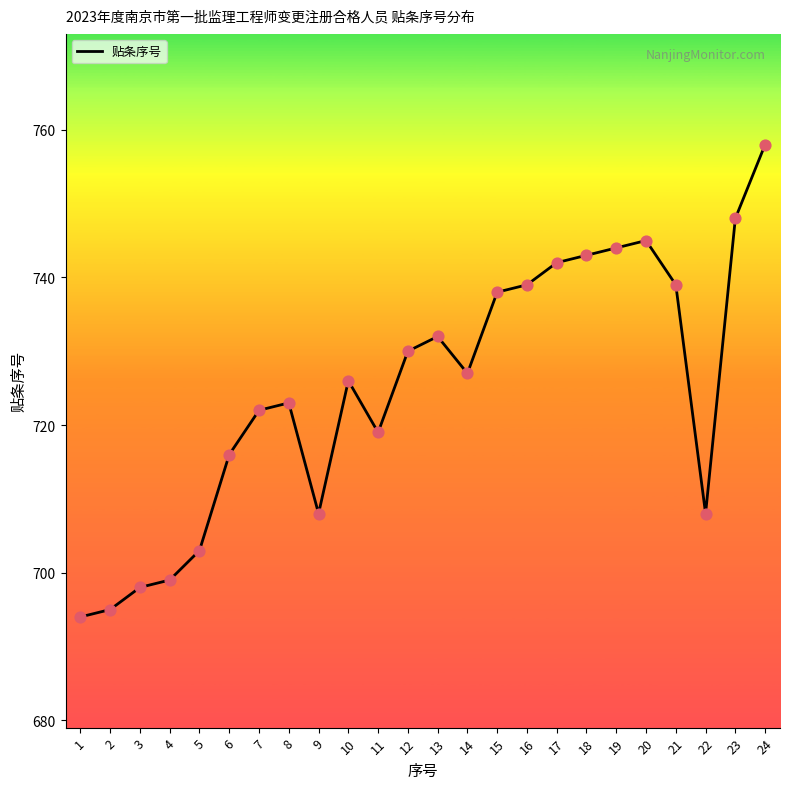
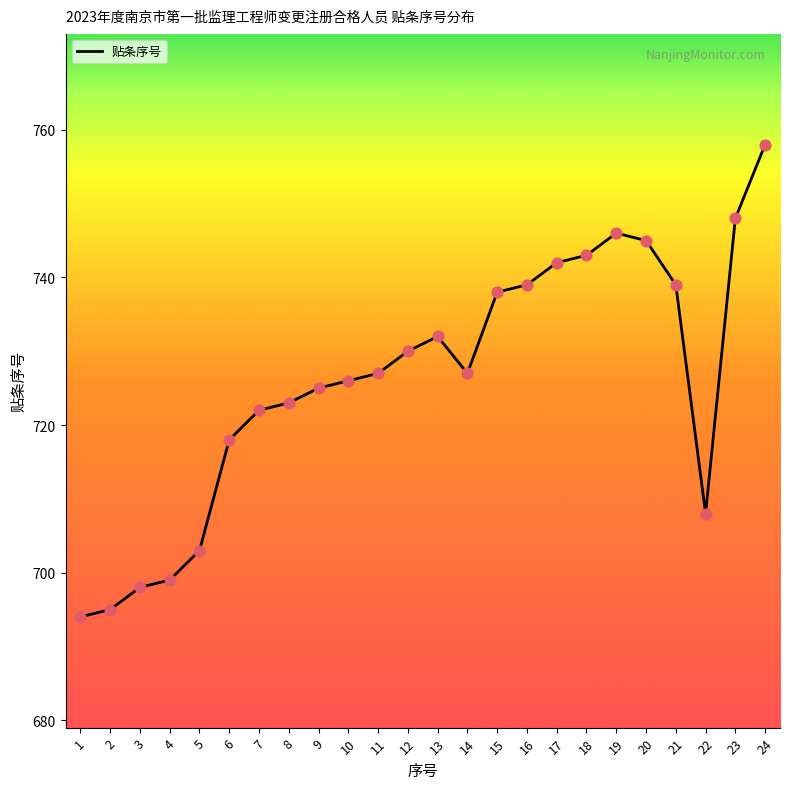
6: 716 -> 718
9: 708 -> 725
11: 719 -> 727
19: 744 -> 746
